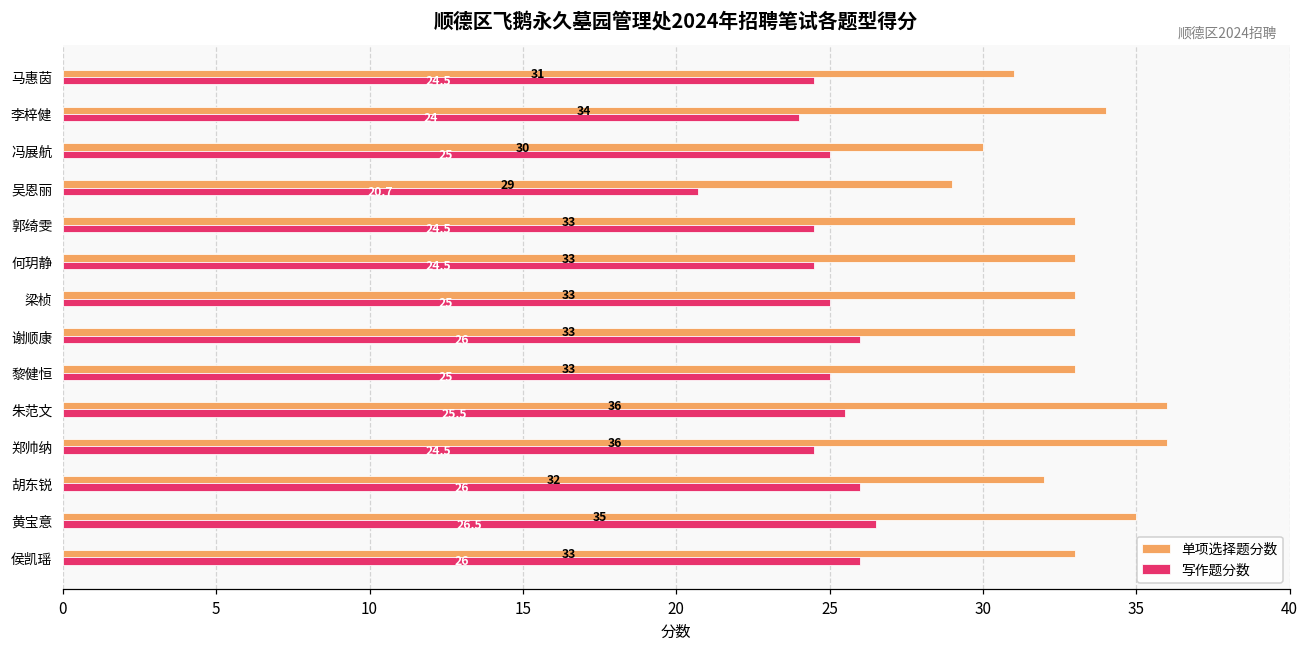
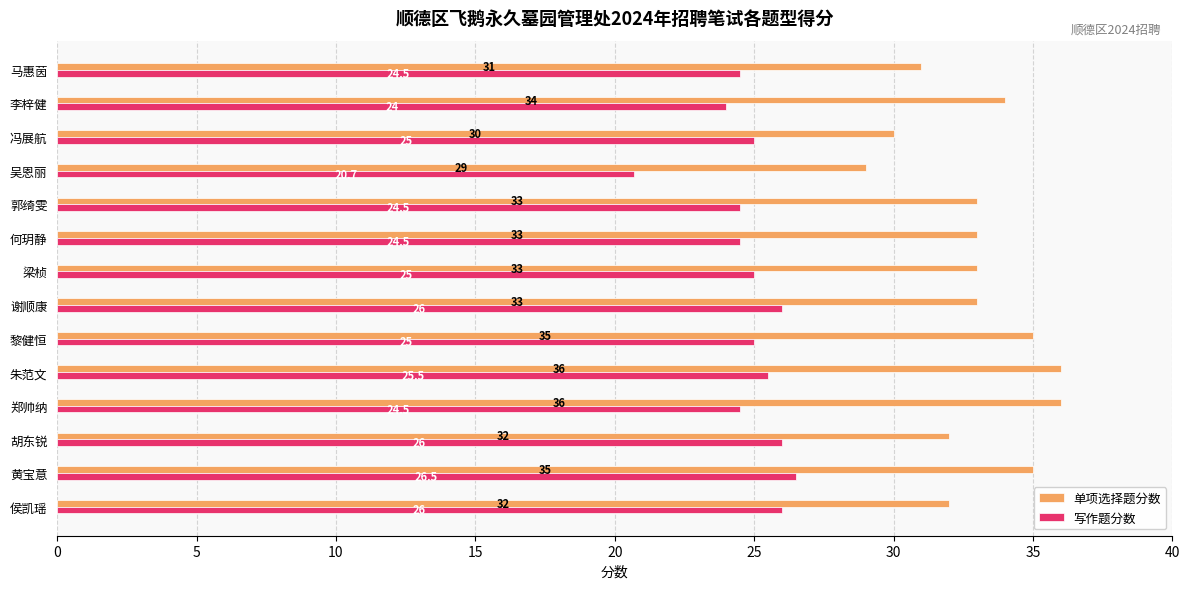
单项选择题分数, 黎健恒: 33 -> 35
单项选择题分数, 侯凯瑶: 33 -> 32
